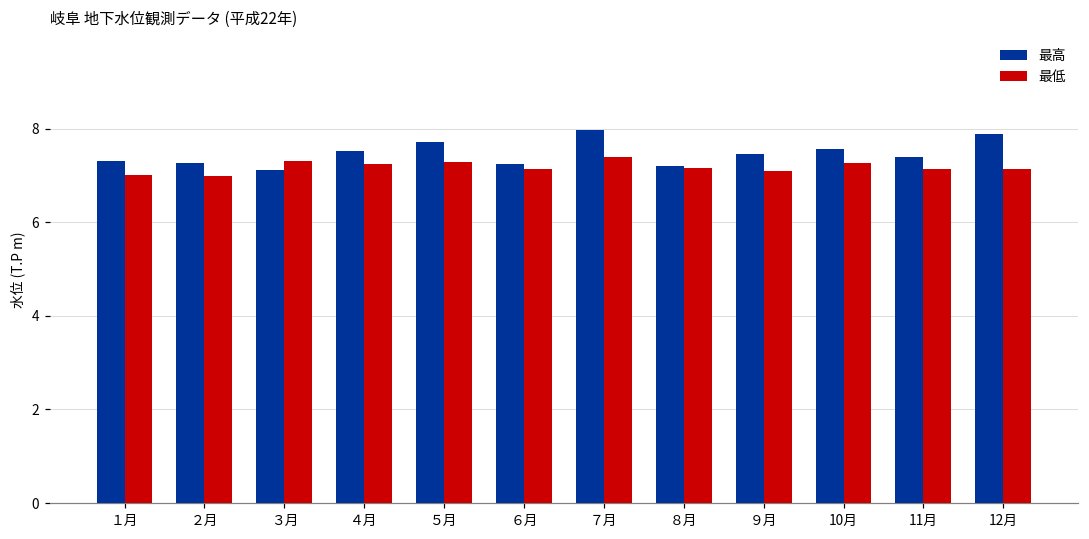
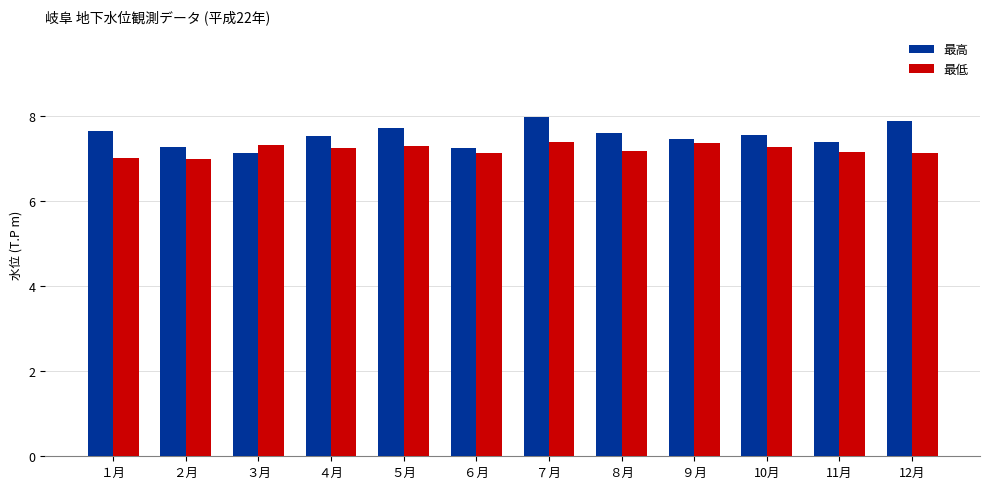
最高, １月: 7.3 -> 7.7
最高, ８月: 7.2 -> 7.6
最低, ９月: 7.1 -> 7.4
